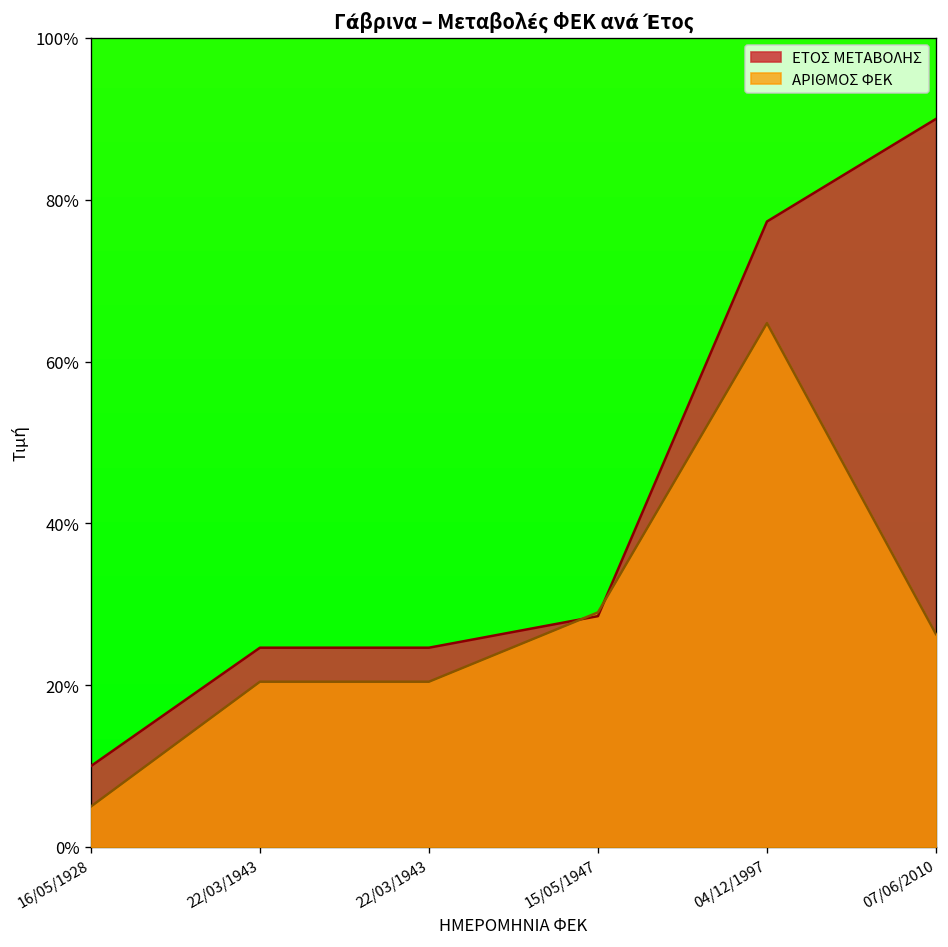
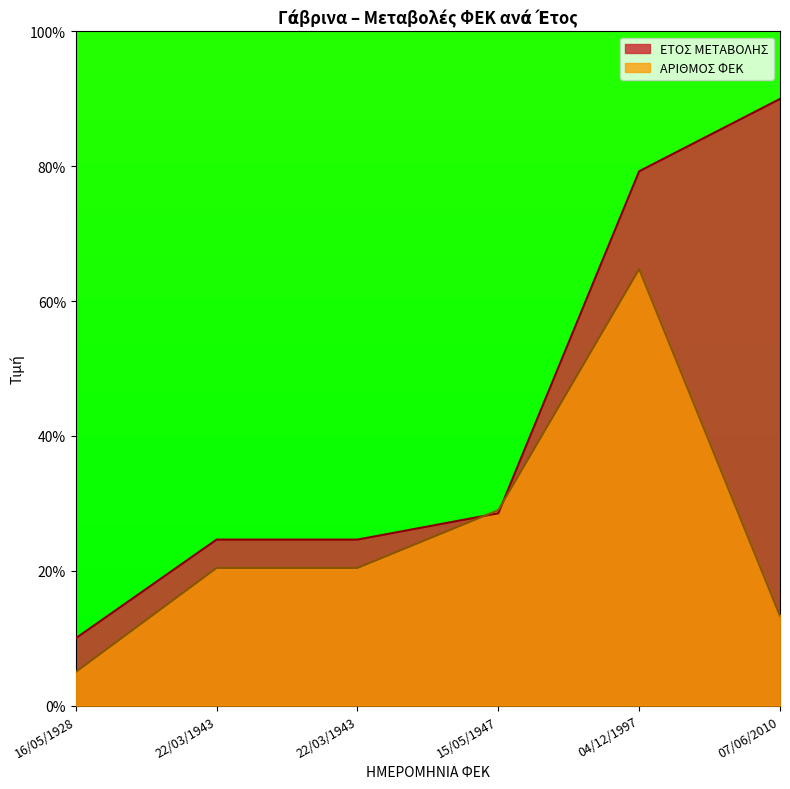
ΕΤΟΣ ΜΕΤΑΒΟΛΗΣ, 04/12/1997: 77% -> 79%
ΑΡΙΘΜΟΣ ΦΕΚ, 07/06/2010: 26% -> 13%
